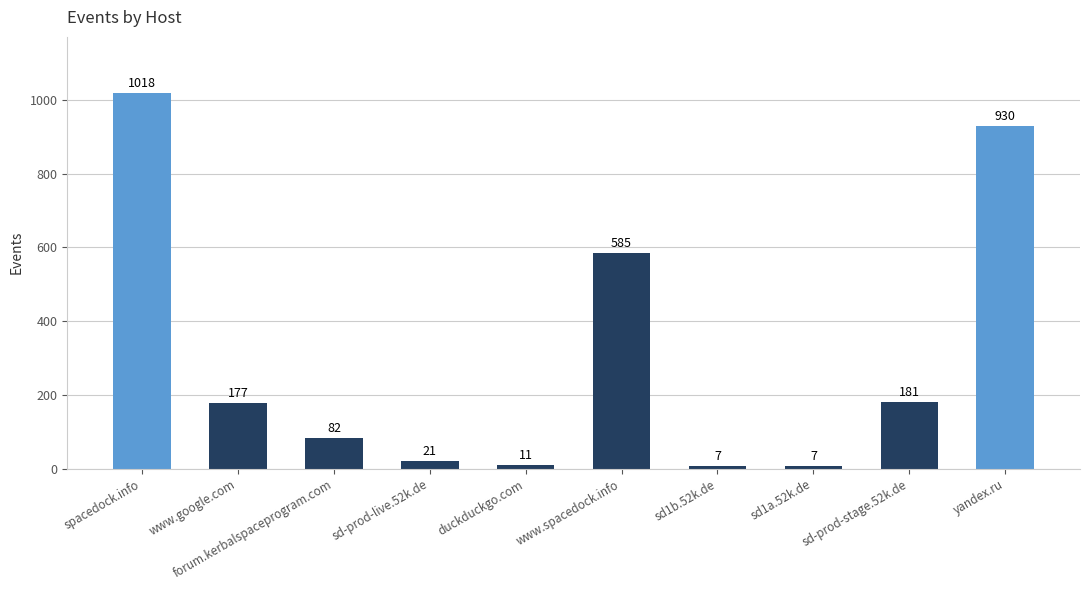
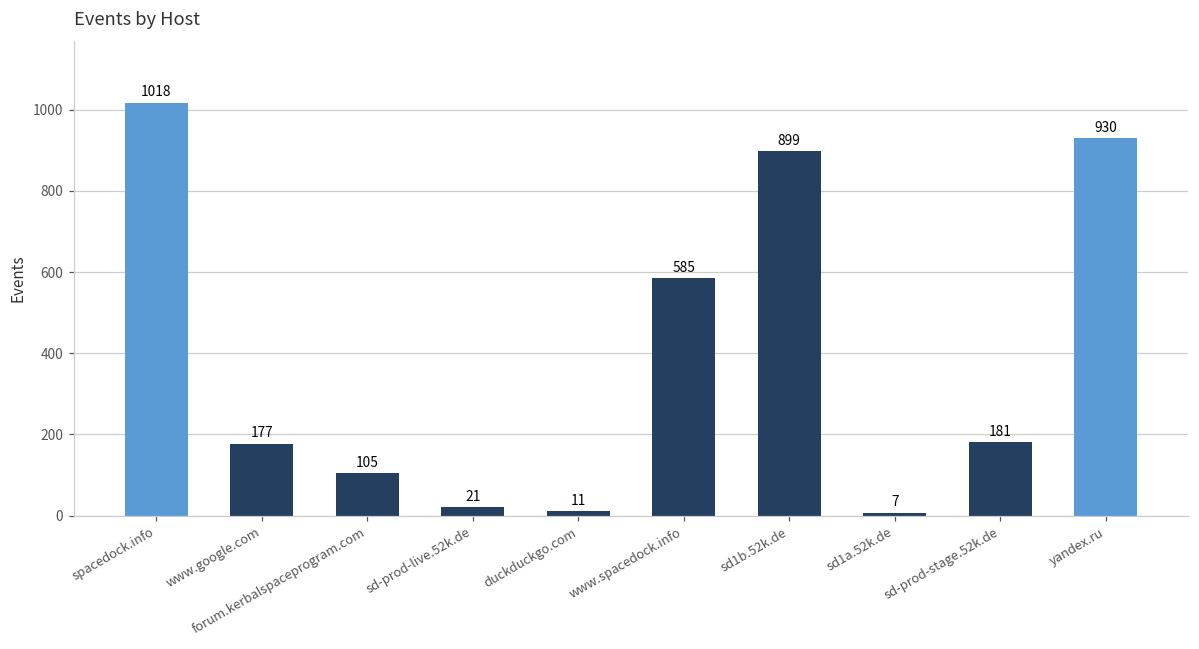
forum.kerbalspaceprogram.com: 82 -> 105
sd1b.52k.de: 7 -> 899
